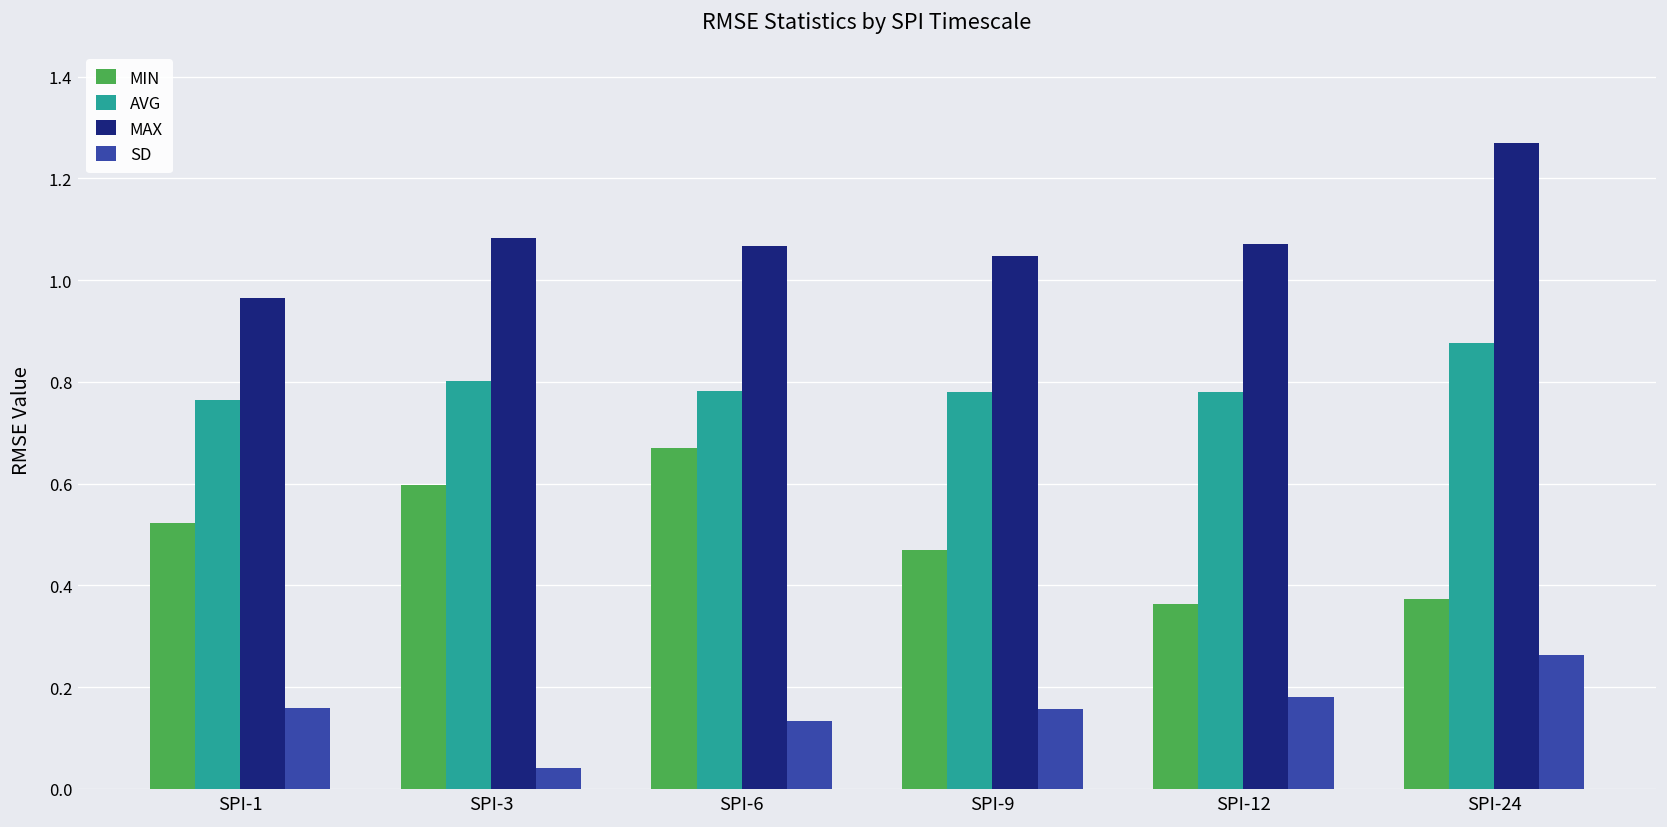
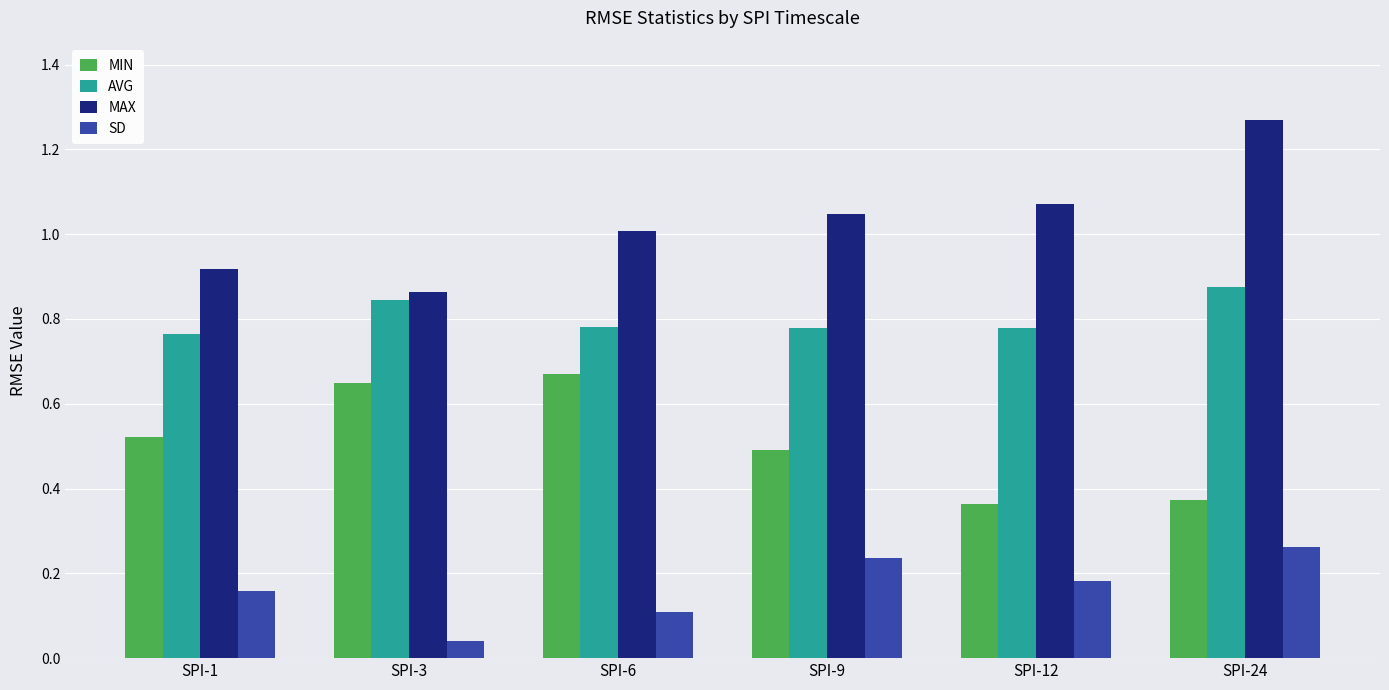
MAX, SPI-1: 0.97 -> 0.92
MIN, SPI-3: 0.60 -> 0.65
AVG, SPI-3: 0.80 -> 0.84
MAX, SPI-3: 1.08 -> 0.86
MAX, SPI-6: 1.07 -> 1.01
SD, SPI-6: 0.13 -> 0.11
MIN, SPI-9: 0.47 -> 0.49
SD, SPI-9: 0.16 -> 0.24
